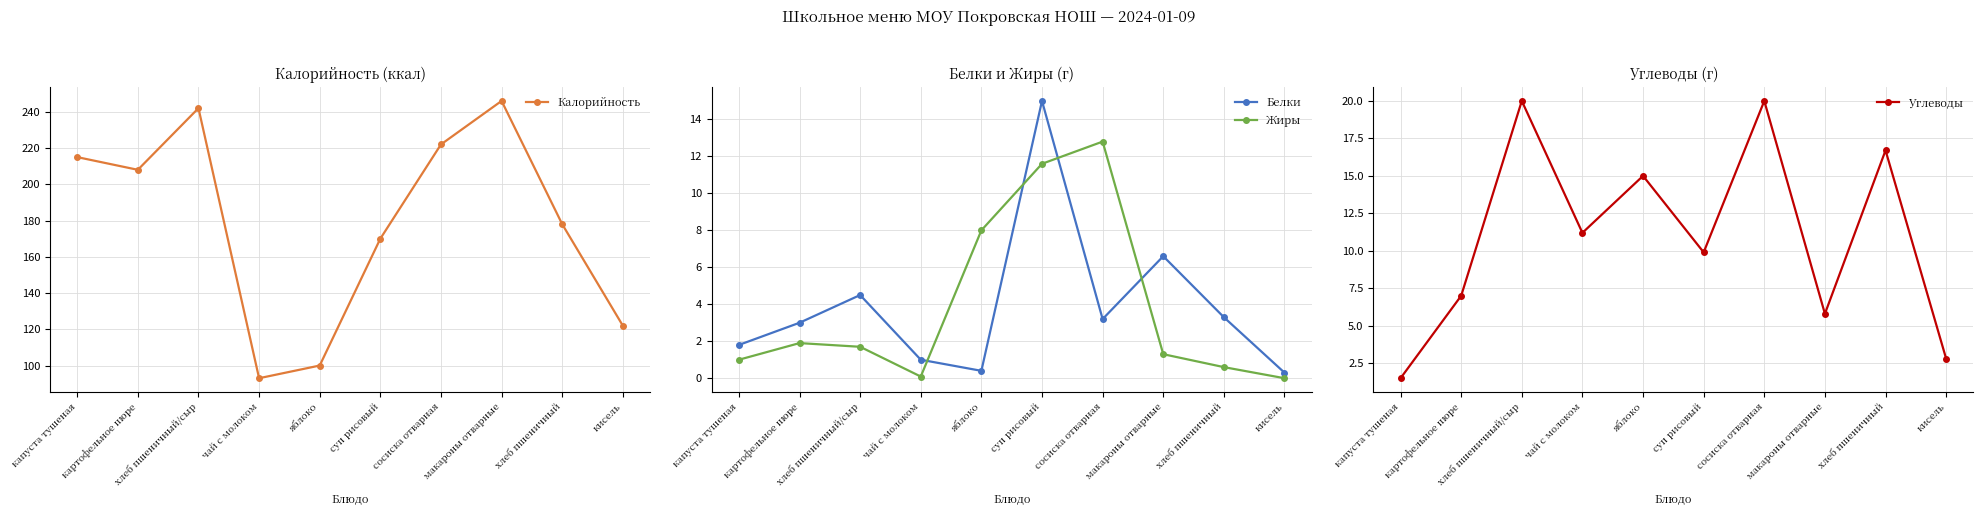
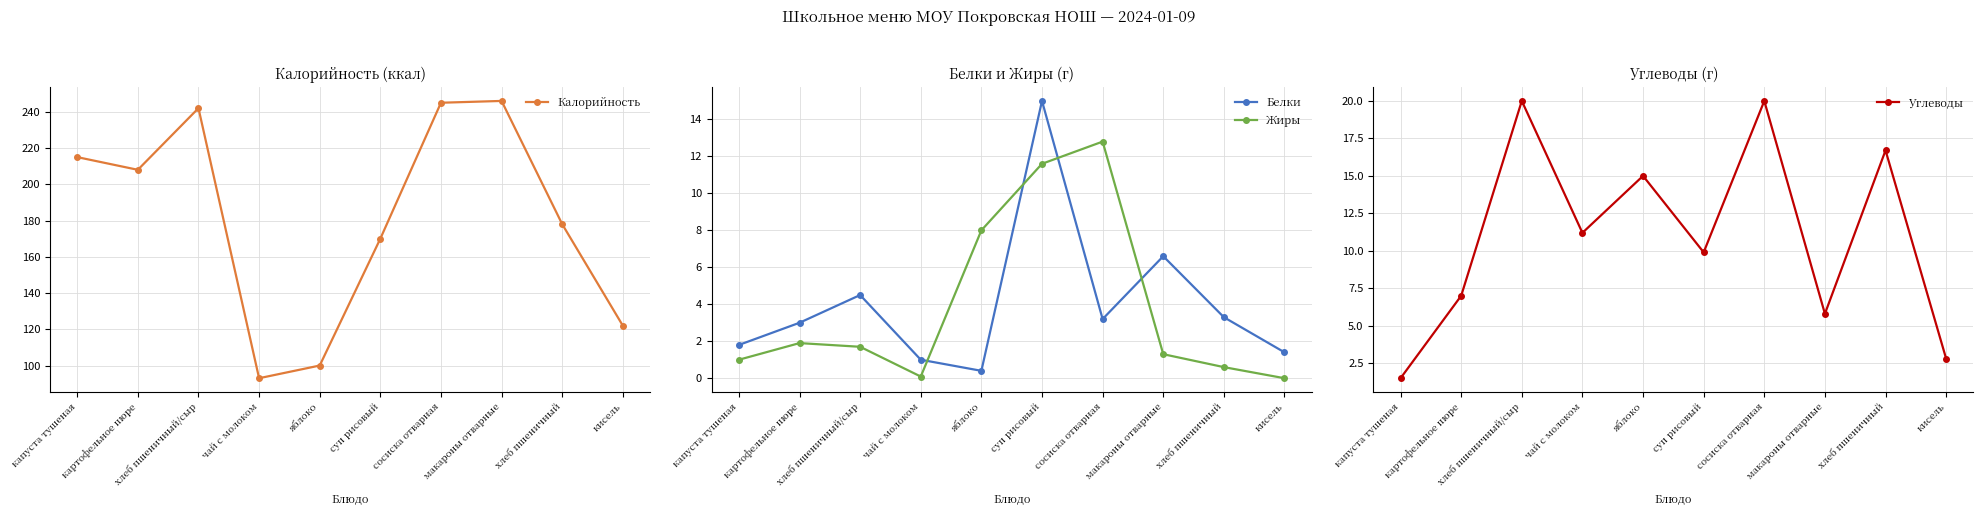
Калорийность (ккал), сосиска отварная: 222 -> 245
Белки и Жиры (г), Белки, кисель: 0.3 -> 1.4
